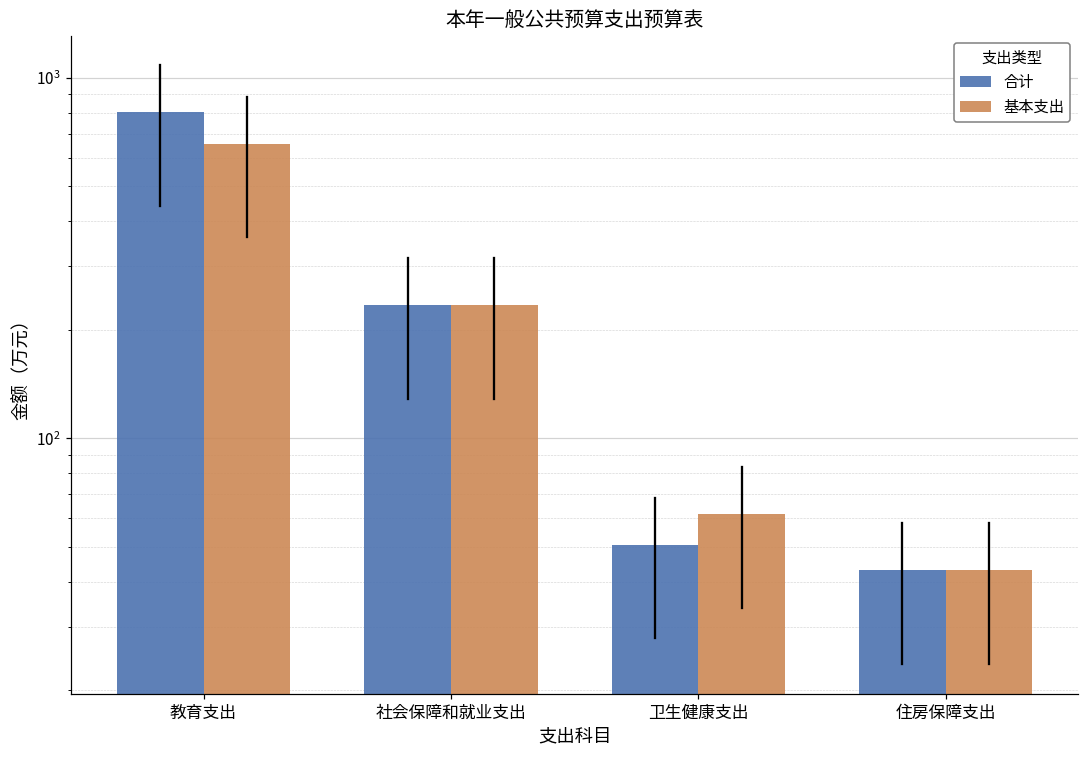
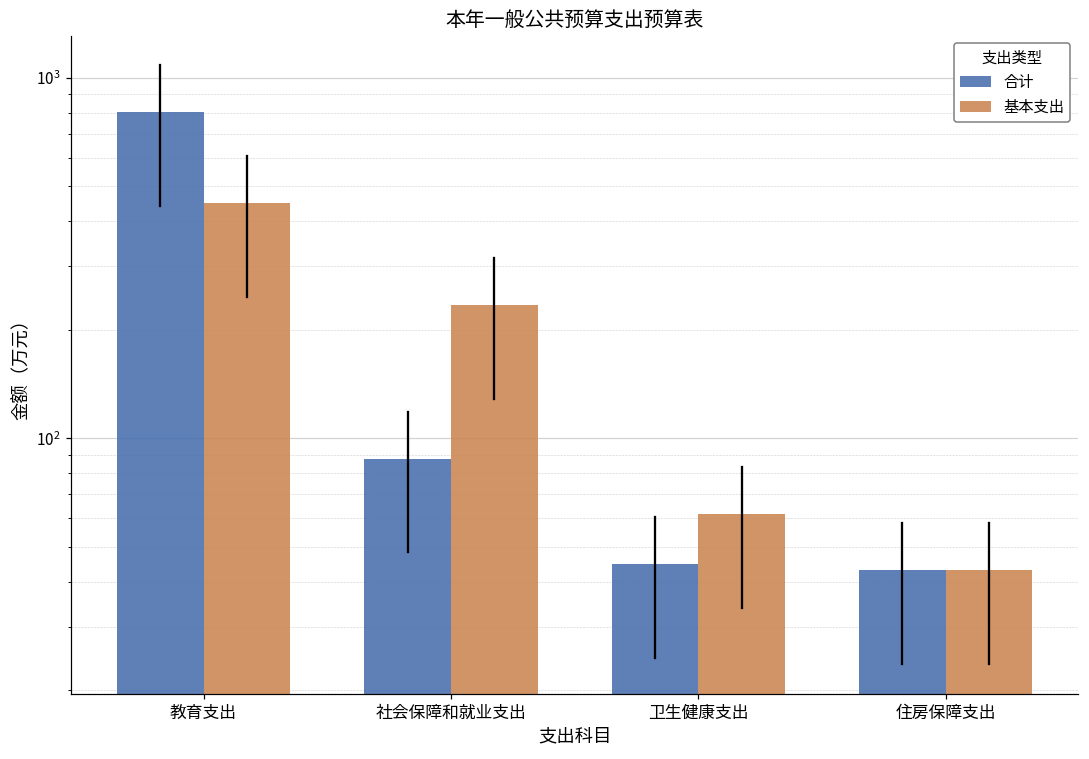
基本支出, 教育支出: 660 -> 450
合计, 社会保障和就业支出: 230 -> 88
合计, 卫生健康支出: 51 -> 45
